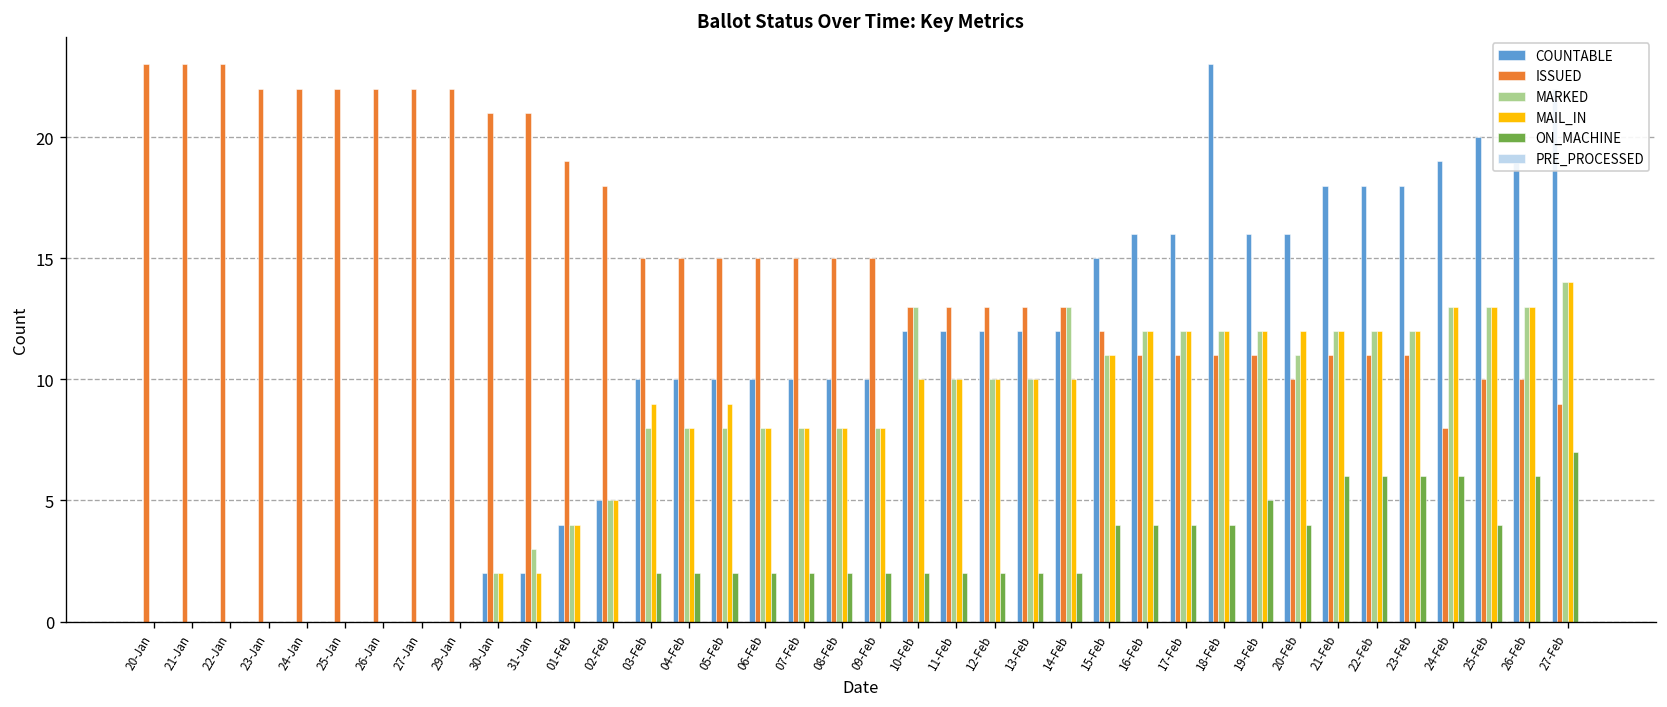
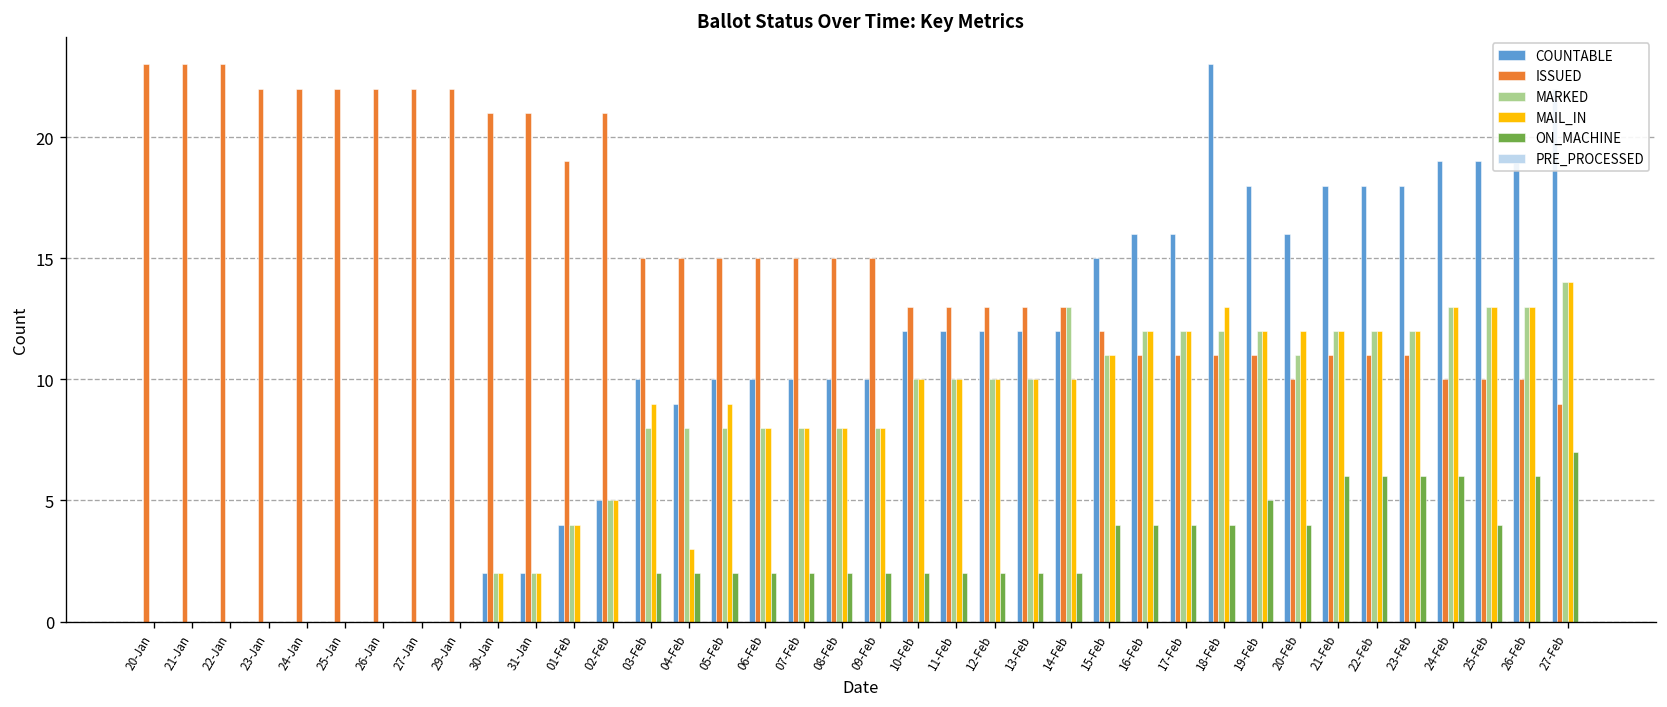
MARKED, 31-Jan: 3 -> 2
ISSUED, 02-Feb: 18 -> 21
COUNTABLE, 04-Feb: 10 -> 9
MAIL_IN, 04-Feb: 8 -> 3
MARKED, 10-Feb: 13 -> 10
MAIL_IN, 18-Feb: 12 -> 13
COUNTABLE, 19-Feb: 16 -> 18
ISSUED, 24-Feb: 8 -> 10
COUNTABLE, 25-Feb: 20 -> 19
